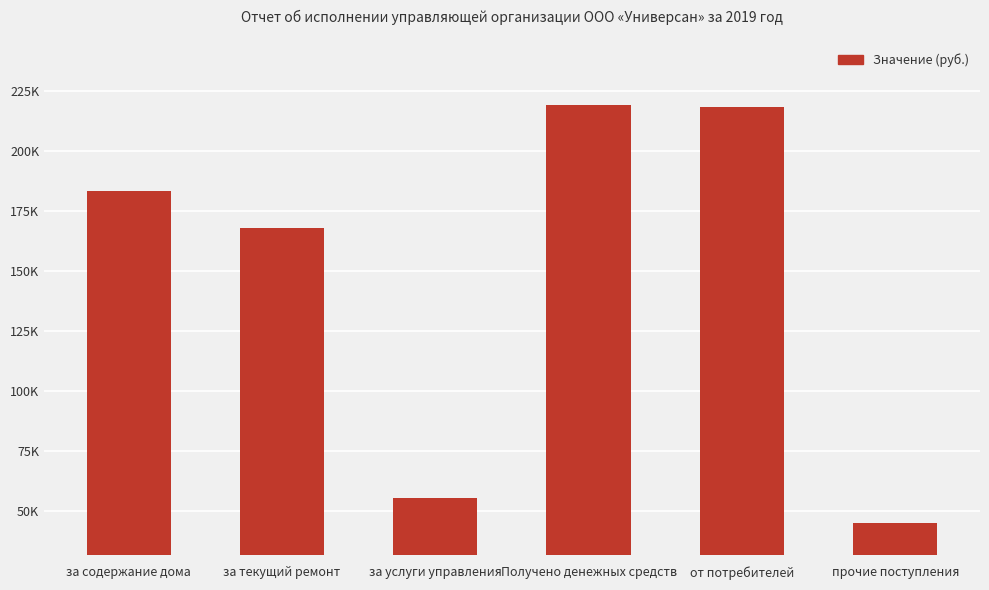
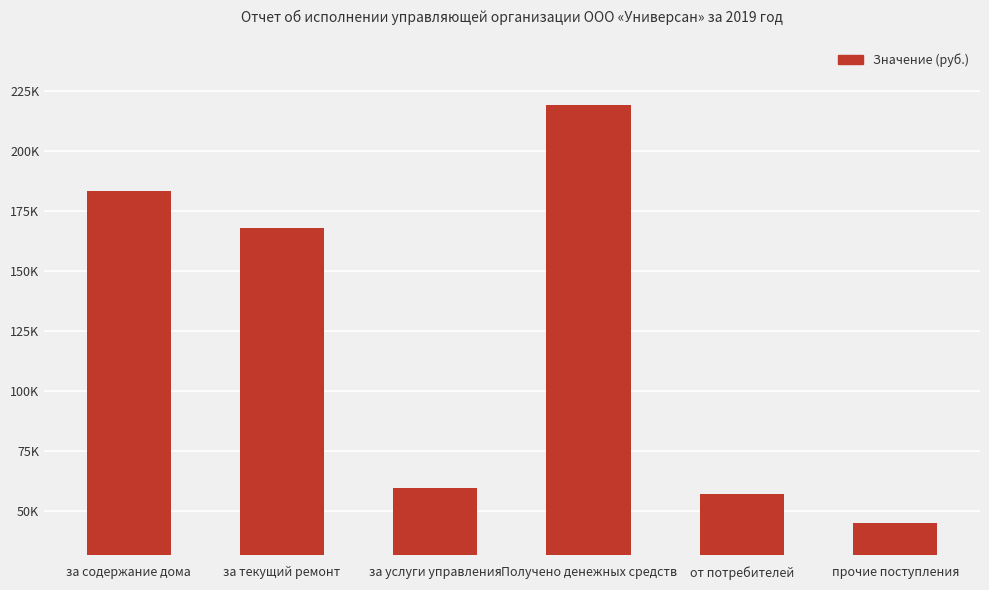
за услуги управления: 55000 -> 59000
от потребителей: 218000 -> 57000
